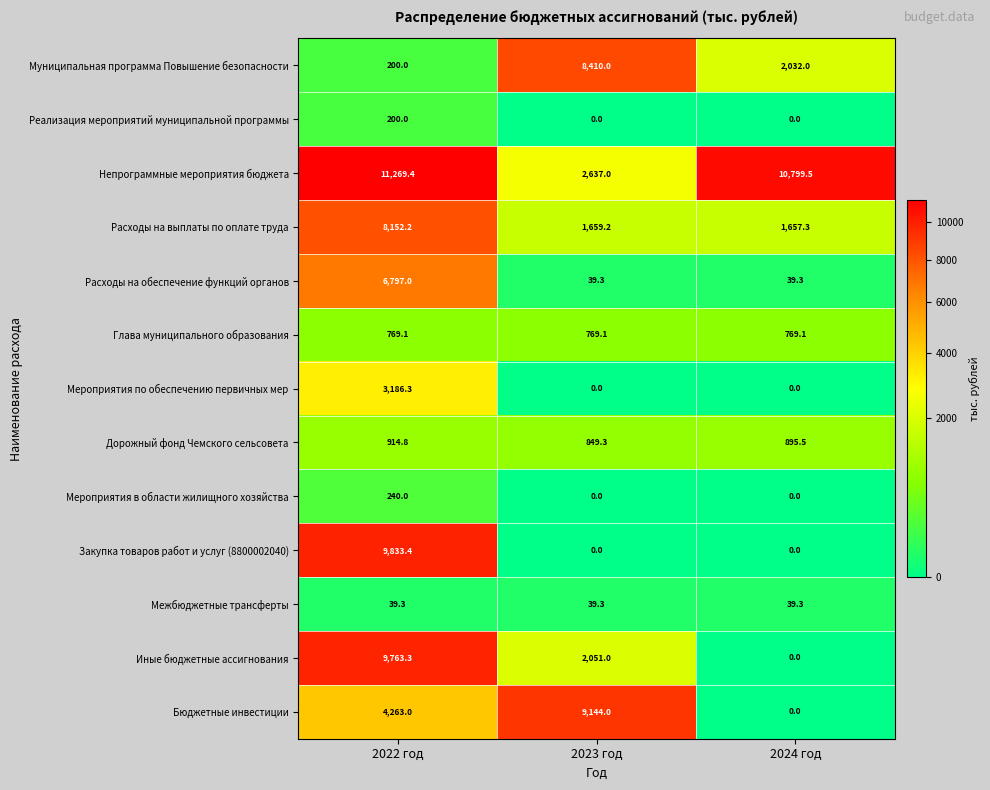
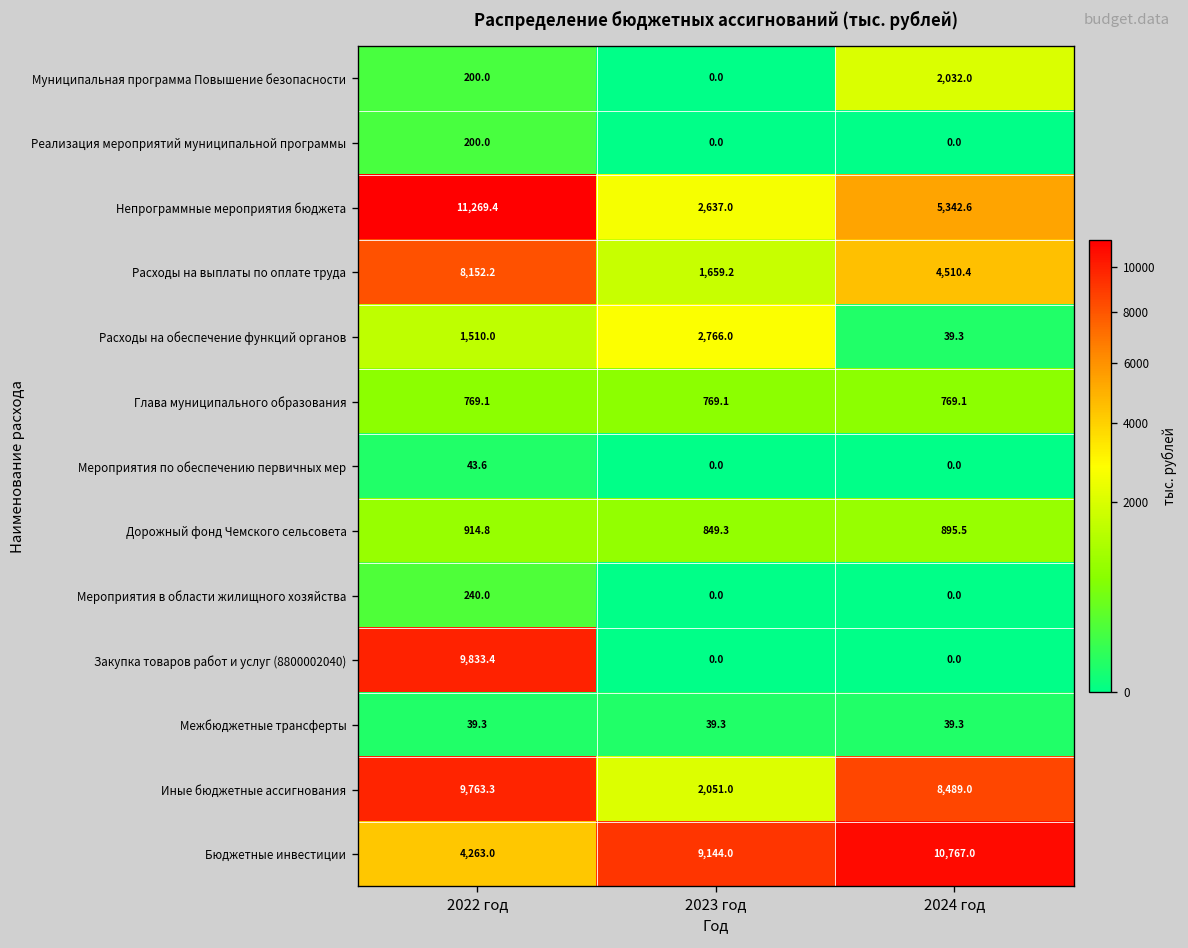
Муниципальная программа Повышение безопасности, 2023 год: 8,410.0 -> 0.0
Непрограммные мероприятия бюджета, 2024 год: 10,799.5 -> 5,342.6
Расходы на выплаты по оплате труда, 2024 год: 1,657.3 -> 4,510.4
Расходы на обеспечение функций органов, 2022 год: 6,797.0 -> 1,510.0
Расходы на обеспечение функций органов, 2023 год: 39.3 -> 2,766.0
Мероприятия по обеспечению первичных мер, 2022 год: 3,186.3 -> 43.6
Иные бюджетные ассигнования, 2024 год: 0.0 -> 8,489.0
Бюджетные инвестиции, 2024 год: 0.0 -> 10,767.0
